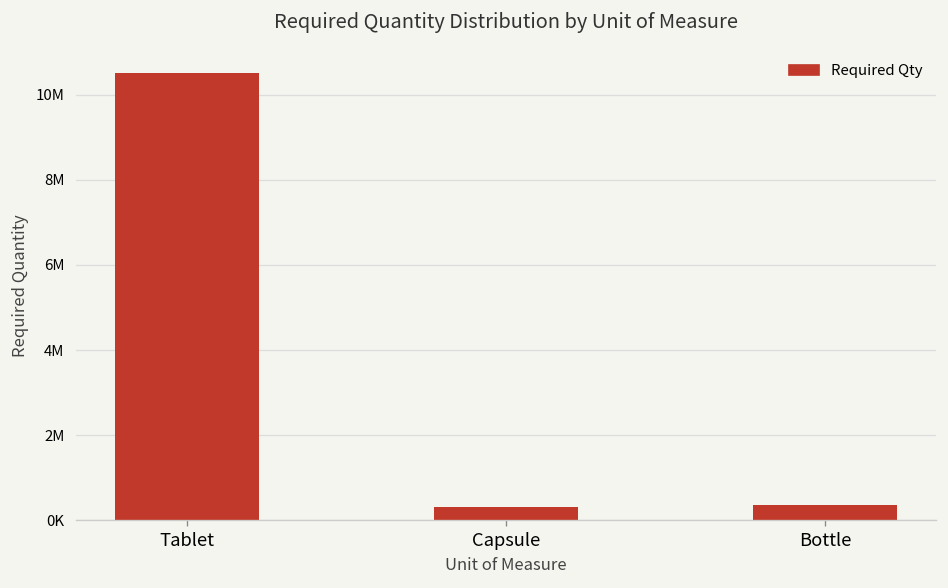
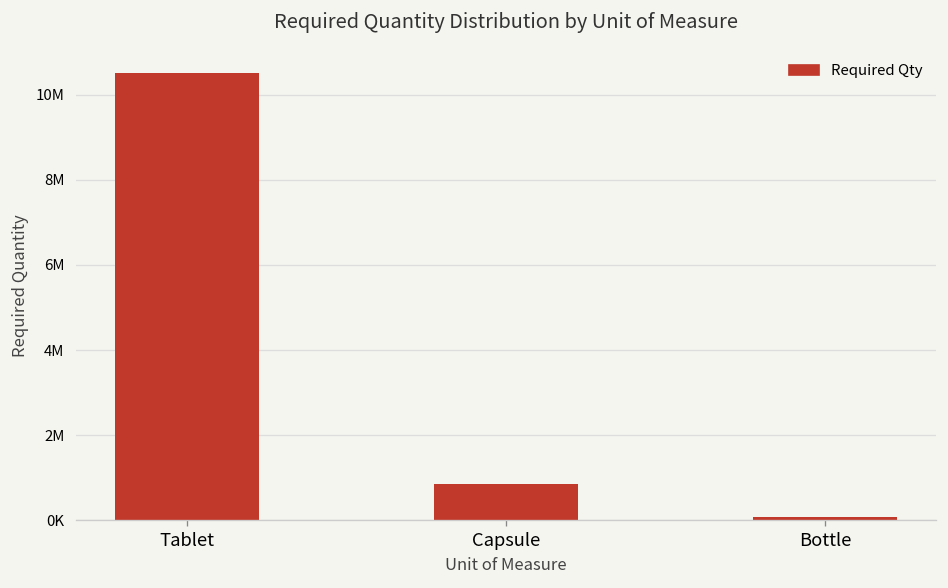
Capsule: 300000 -> 900000
Bottle: 400000 -> 100000
